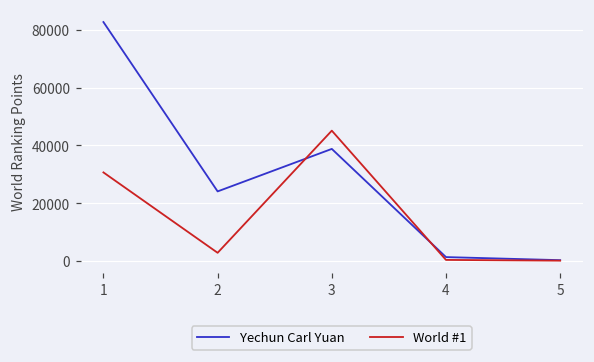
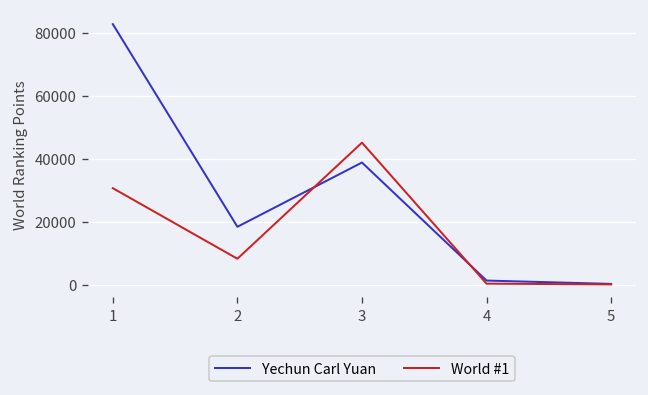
Yechun Carl Yuan, 2: 24000 -> 18000
World #1, 2: 3000 -> 8000
